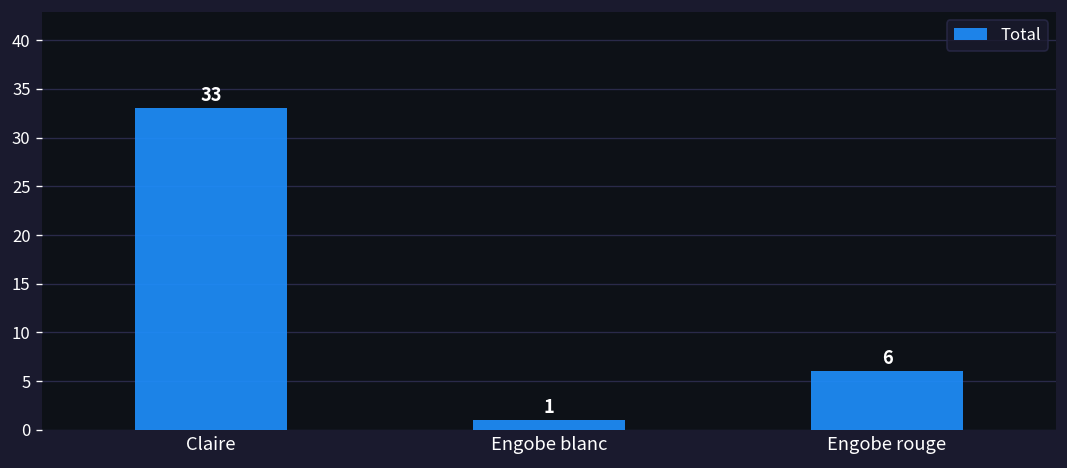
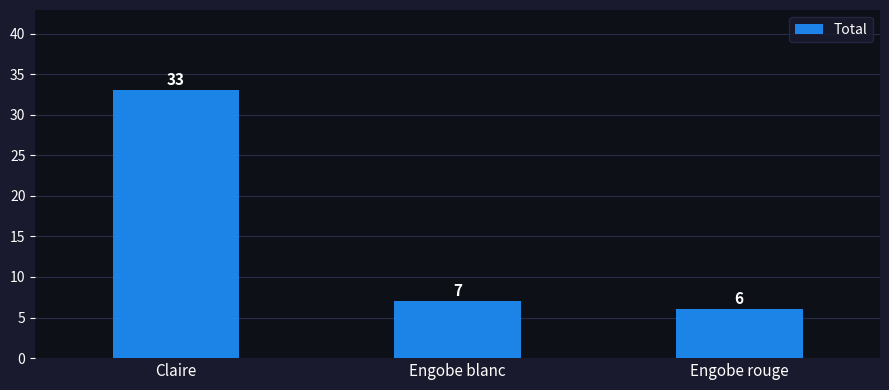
Engobe blanc: 1 -> 7
